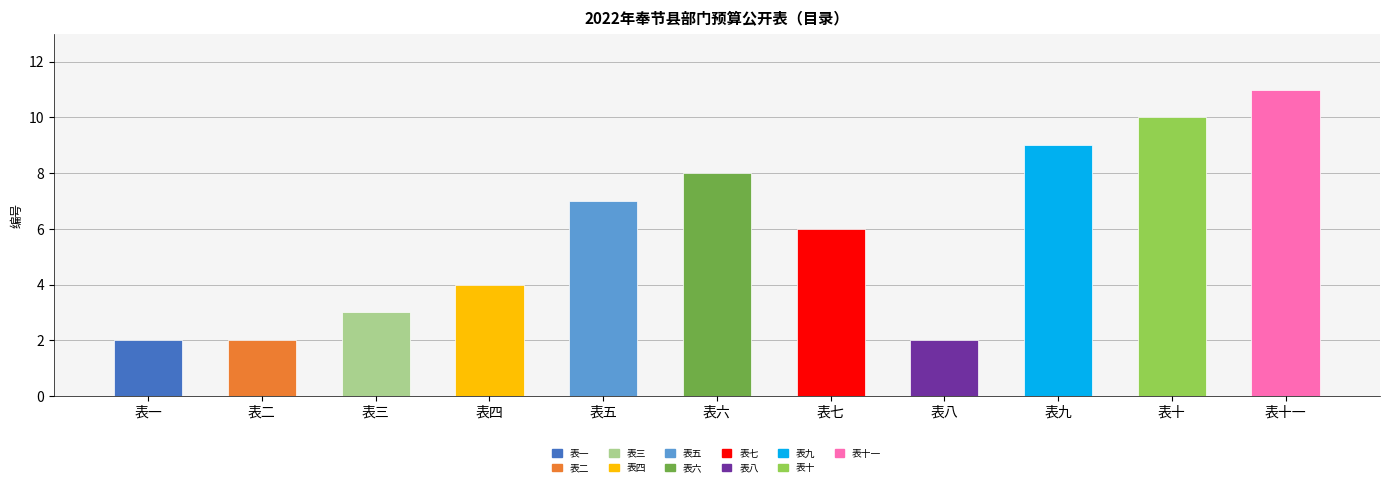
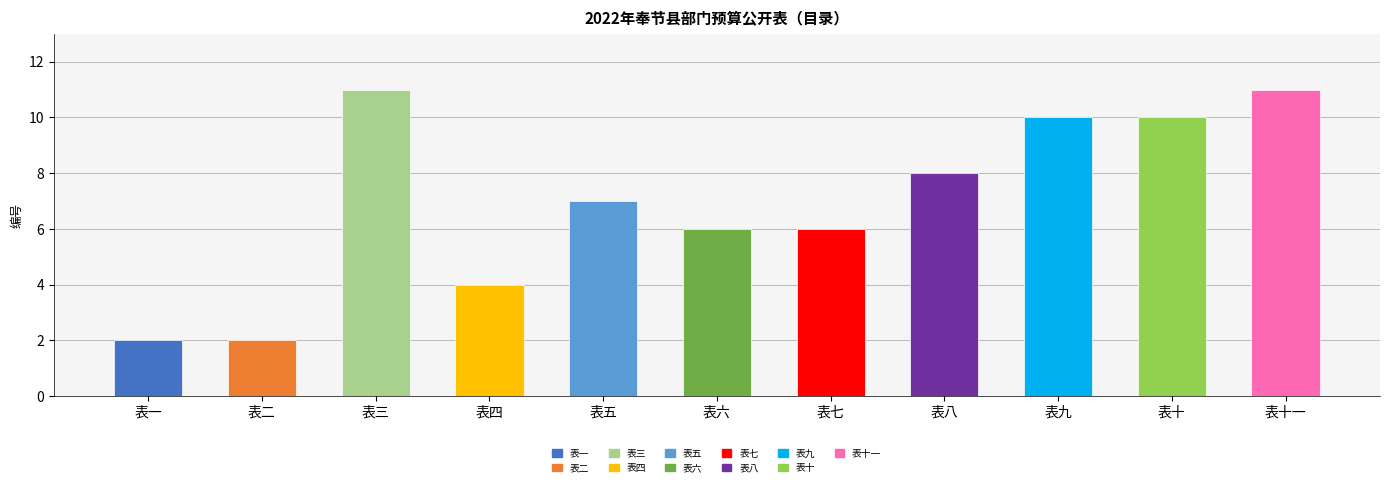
表三: 3 -> 11
表六: 8 -> 6
表八: 2 -> 8
表九: 9 -> 10
